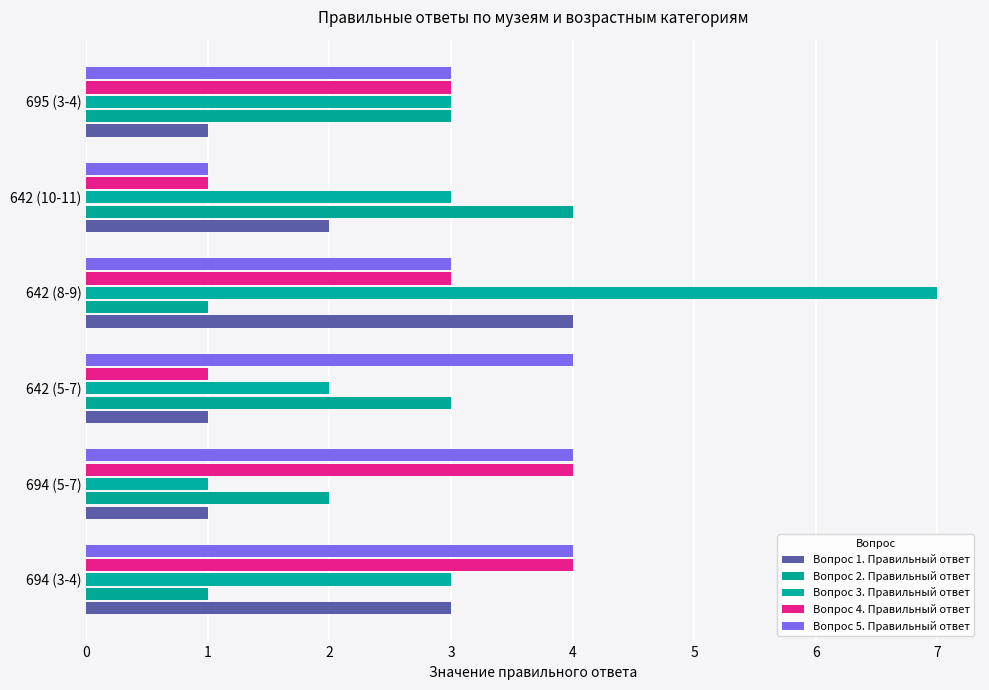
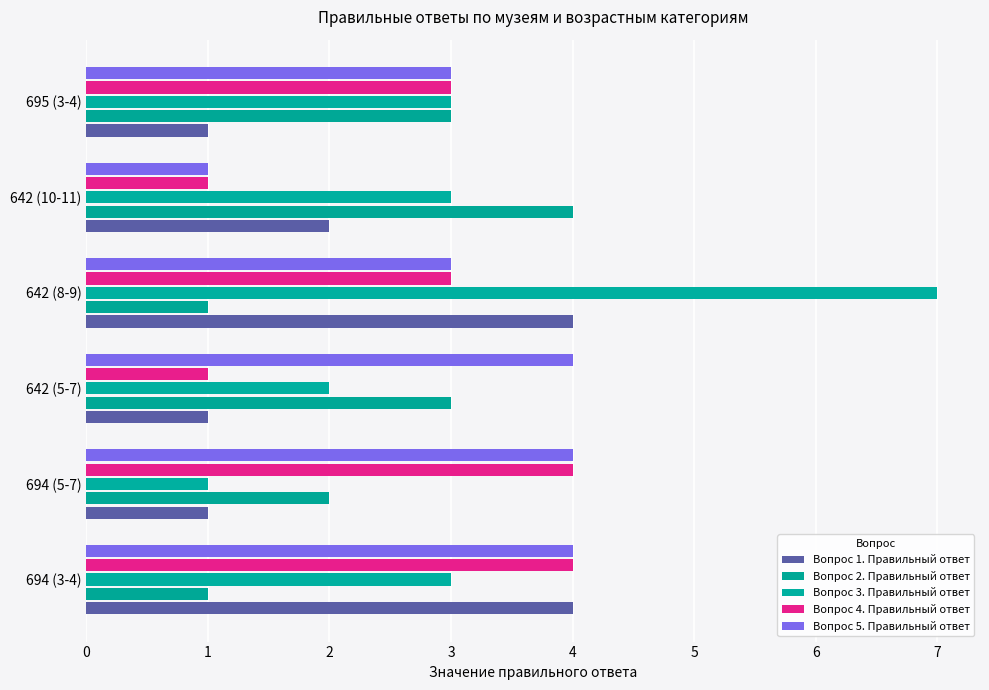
Вопрос 1. Правильный ответ, 694 (3-4): 3 -> 4
